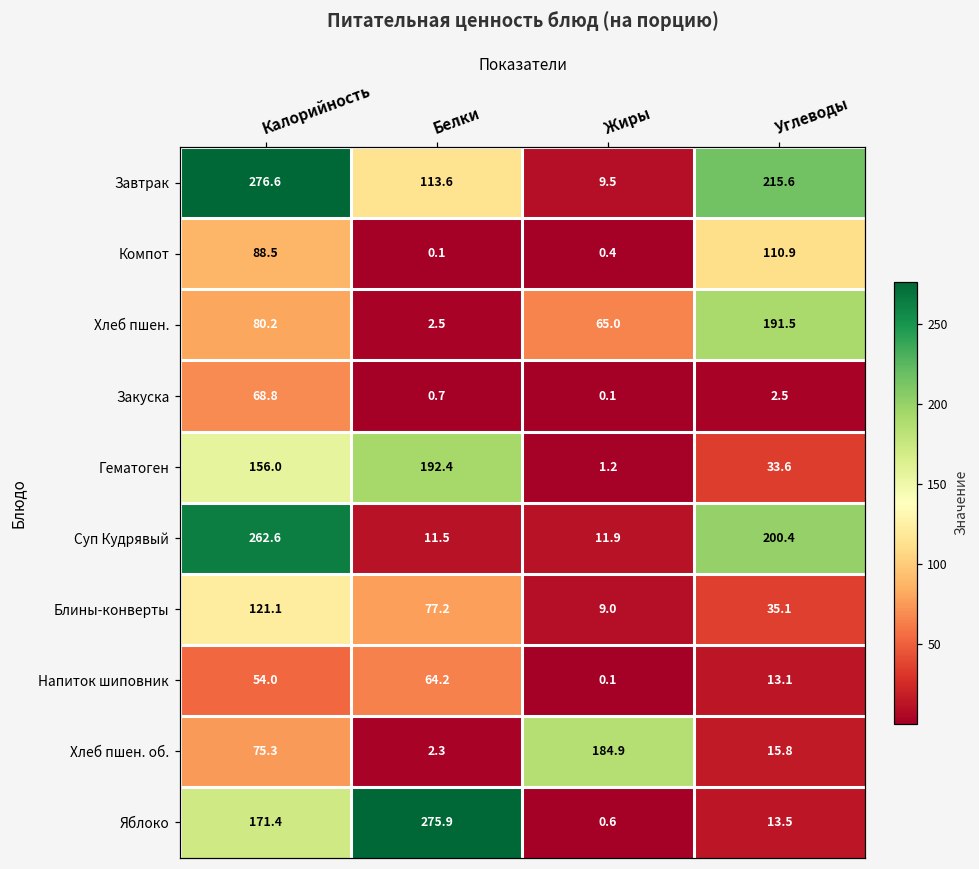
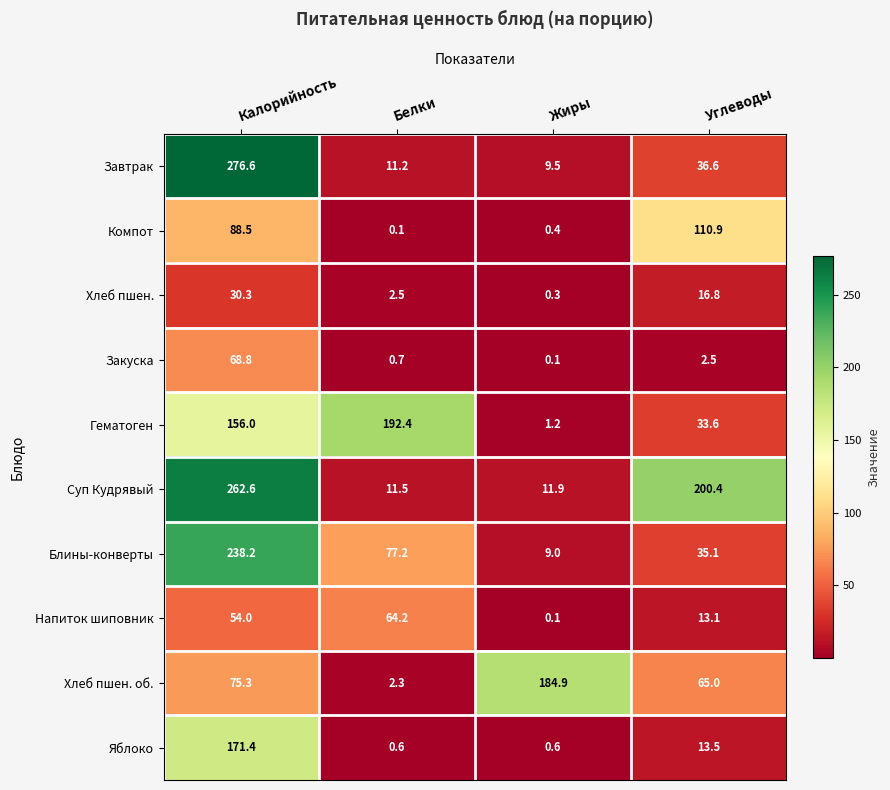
Завтрак, Белки: 113.6 -> 11.2
Завтрак, Углеводы: 215.6 -> 36.6
Хлеб пшен., Калорийность: 80.2 -> 30.3
Хлеб пшен., Жиры: 65.0 -> 0.3
Хлеб пшен., Углеводы: 191.5 -> 16.8
Блины-конверты, Калорийность: 121.1 -> 238.2
Хлеб пшен. об., Углеводы: 15.8 -> 65.0
Яблоко, Белки: 275.9 -> 0.6
